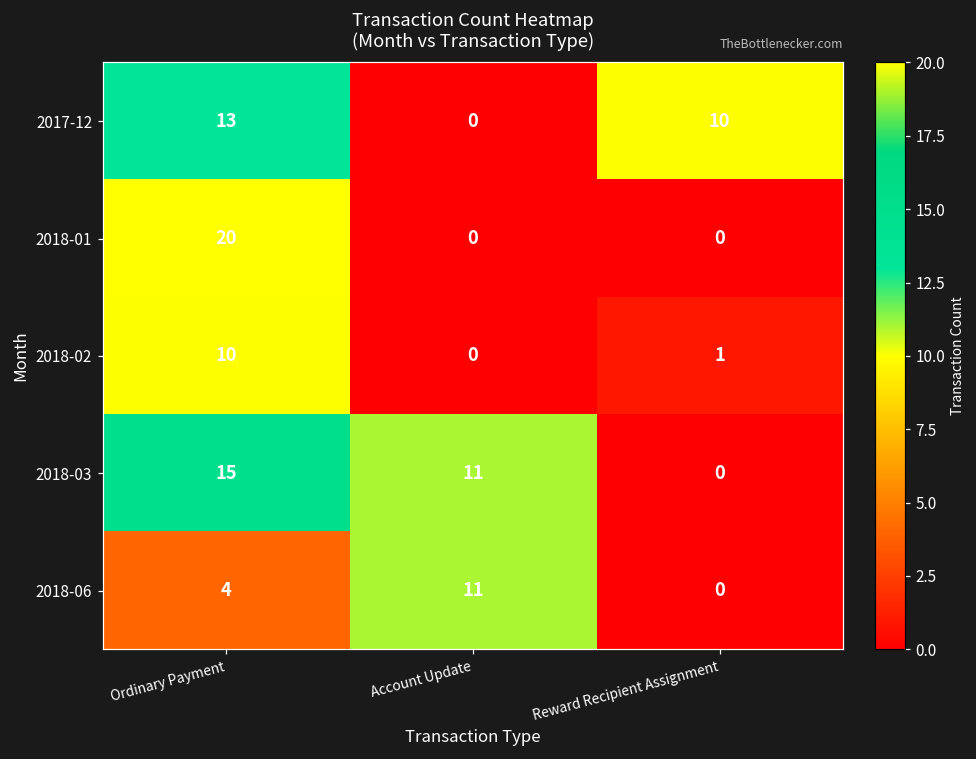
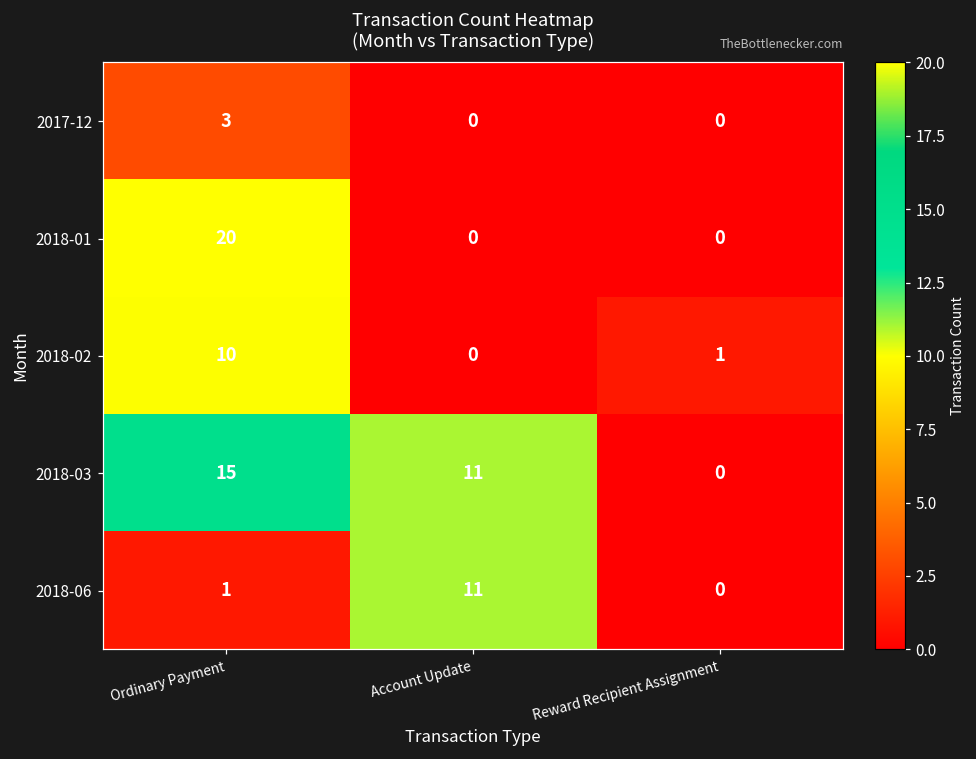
2017-12, Ordinary Payment: 13 -> 3
2017-12, Reward Recipient Assignment: 10 -> 0
2018-06, Ordinary Payment: 4 -> 1
